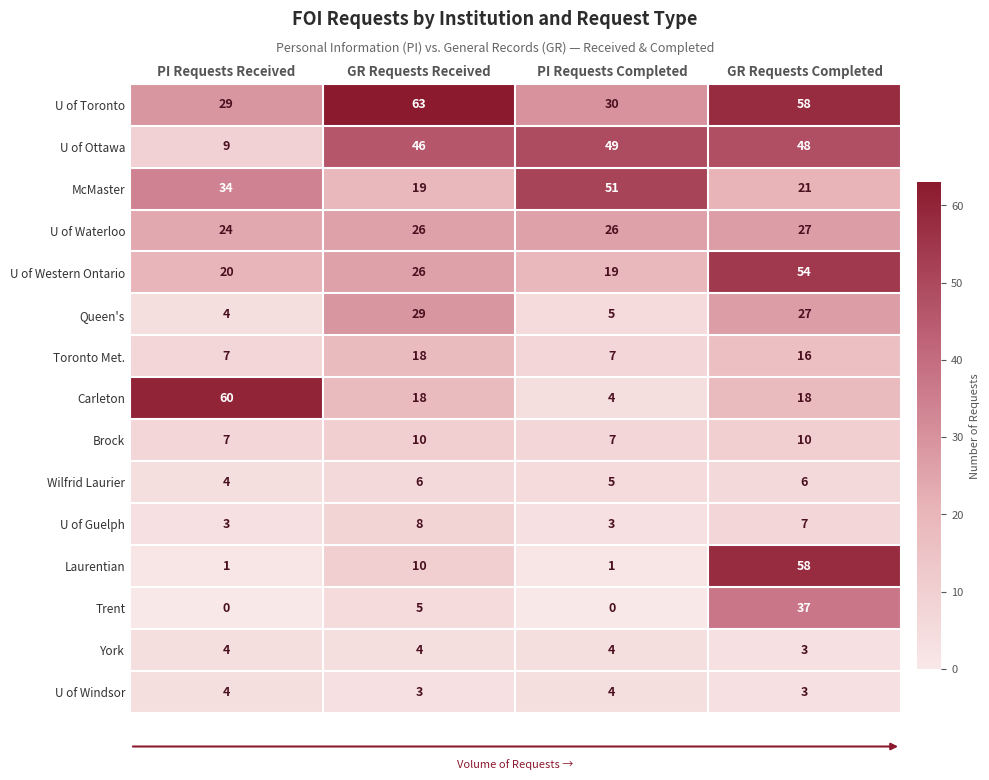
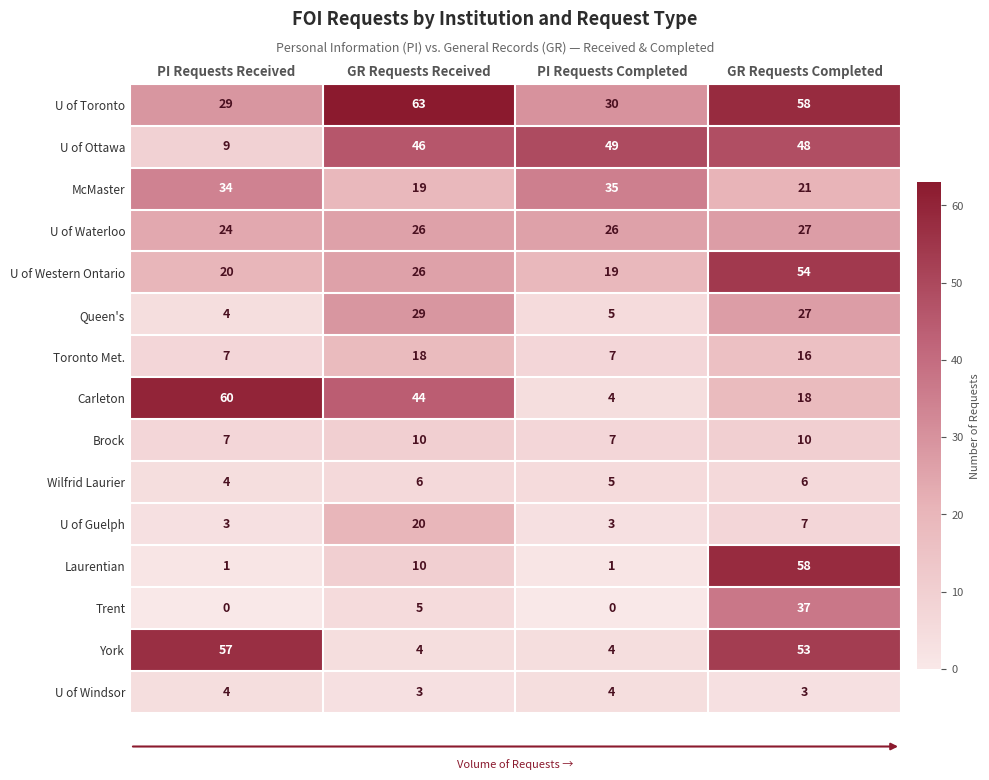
McMaster, PI Requests Completed: 51 -> 35
Carleton, GR Requests Received: 18 -> 44
U of Guelph, GR Requests Received: 8 -> 20
York, PI Requests Received: 4 -> 57
York, GR Requests Completed: 3 -> 53
